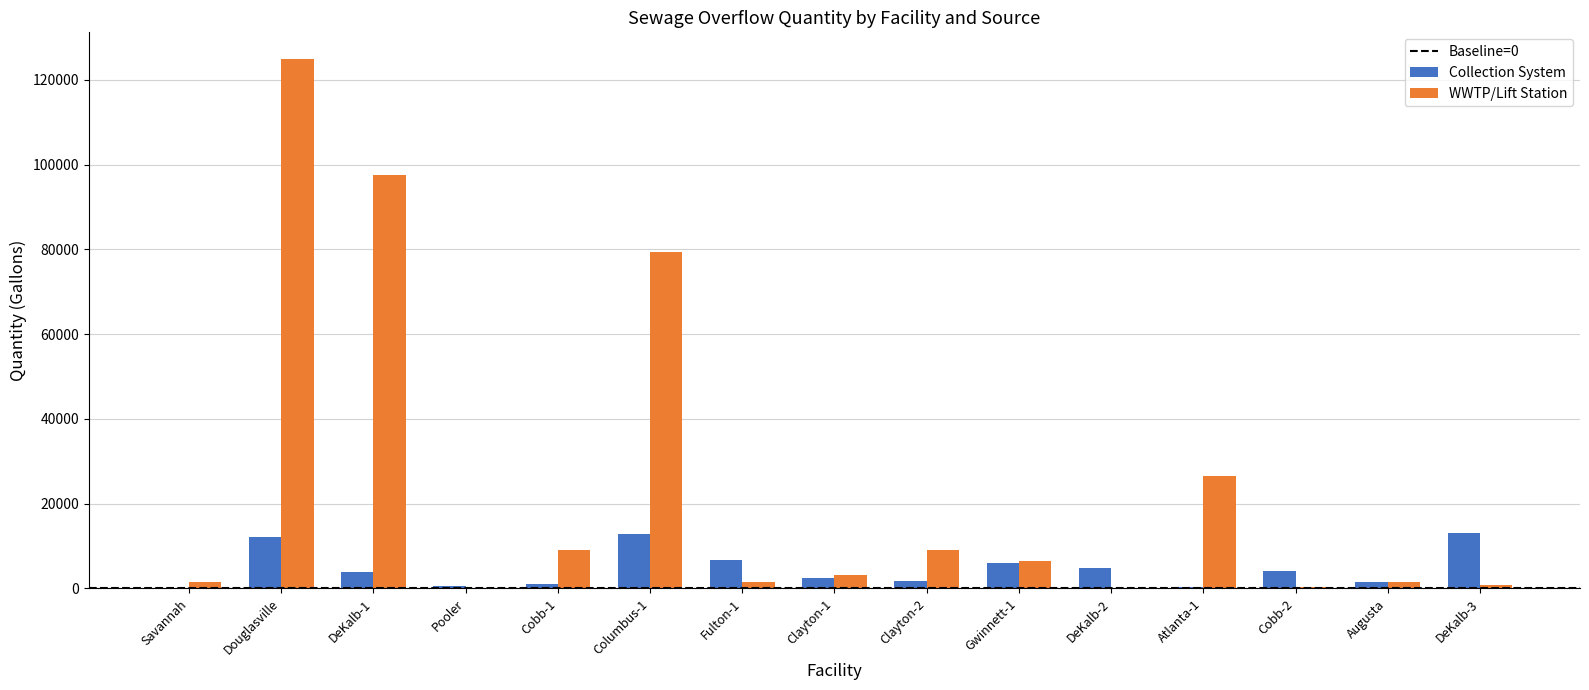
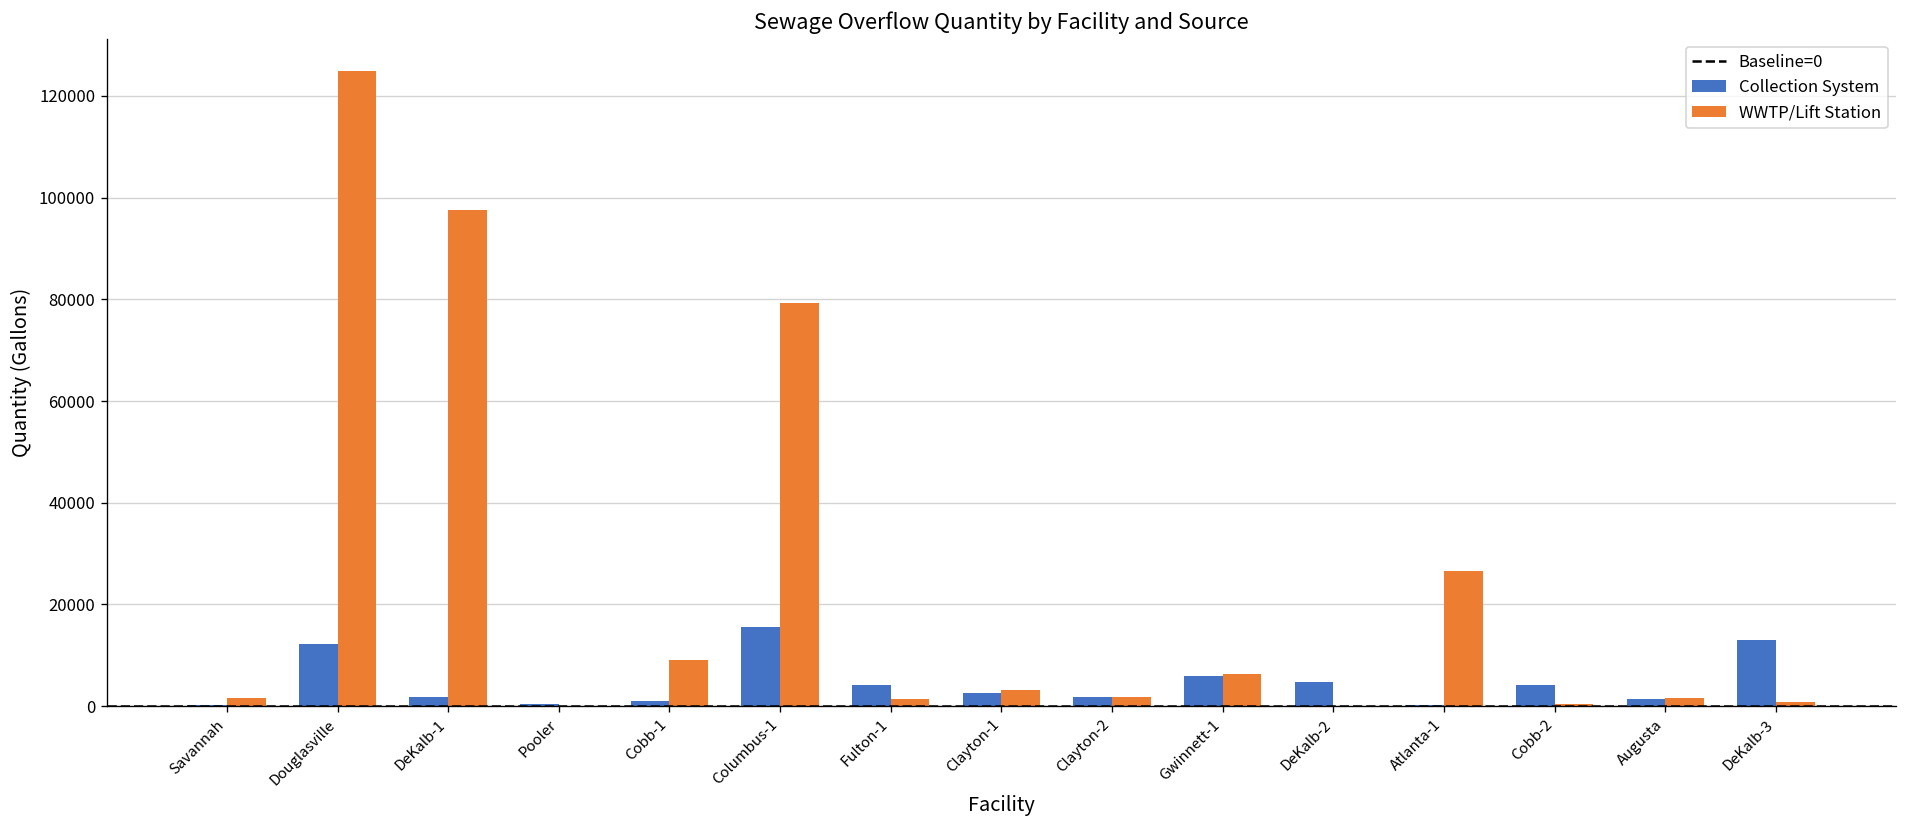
Collection System, DeKalb-1: 4000 -> 2000
Collection System, Columbus-1: 13000 -> 16000
Collection System, Fulton-1: 7000 -> 4000
WWTP/Lift Station, Clayton-2: 9000 -> 2000
